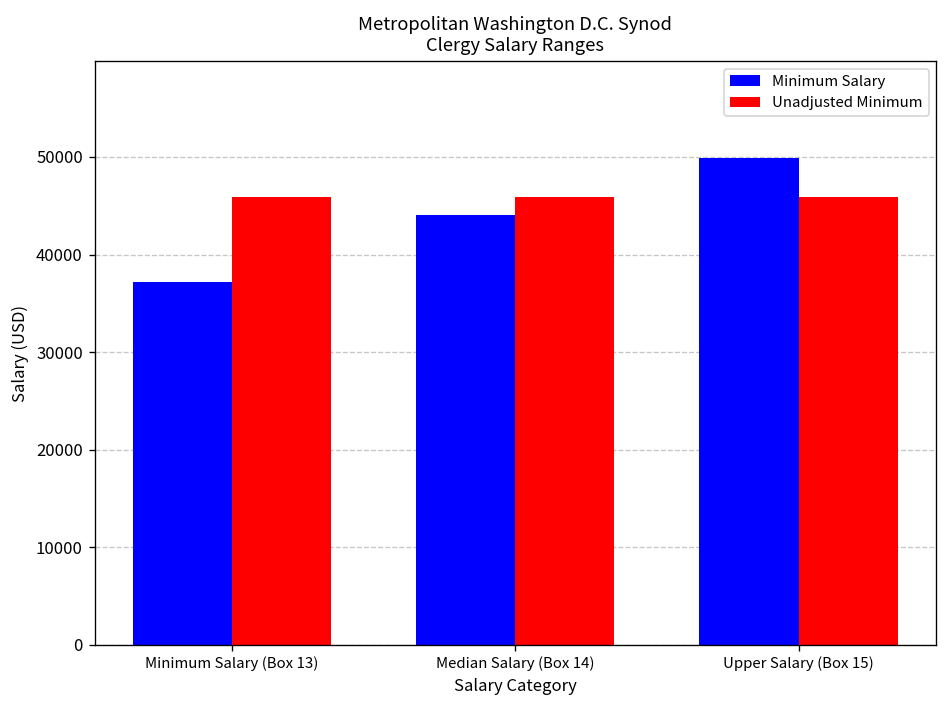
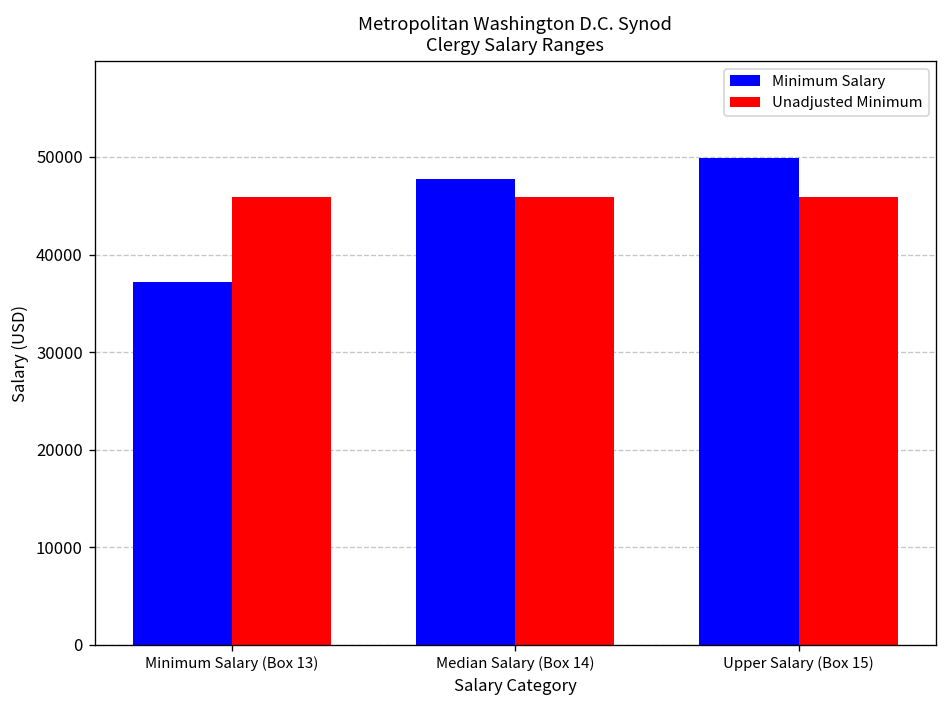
Minimum Salary, Median Salary (Box 14): 44000 -> 48000
